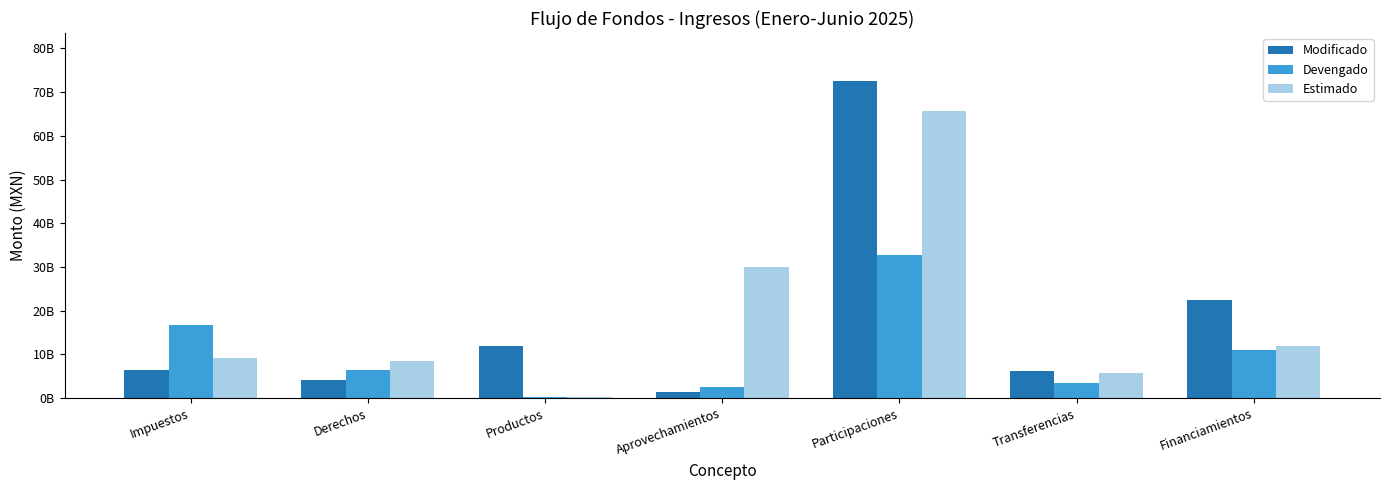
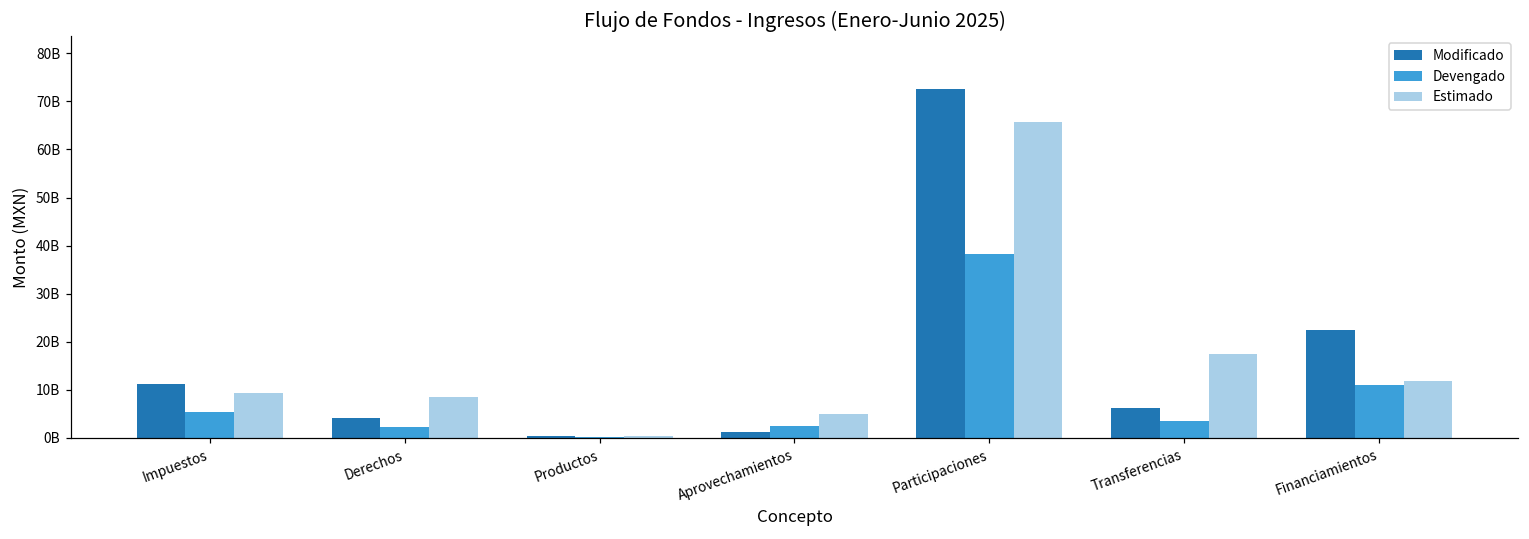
Modificado, Impuestos: 7000000000 -> 11000000000
Devengado, Impuestos: 17000000000 -> 5000000000
Devengado, Derechos: 6000000000 -> 2000000000
Modificado, Productos: 12000000000 -> 0
Estimado, Aprovechamientos: 30000000000 -> 5000000000
Devengado, Participaciones: 33000000000 -> 38000000000
Estimado, Transferencias: 6000000000 -> 17000000000
